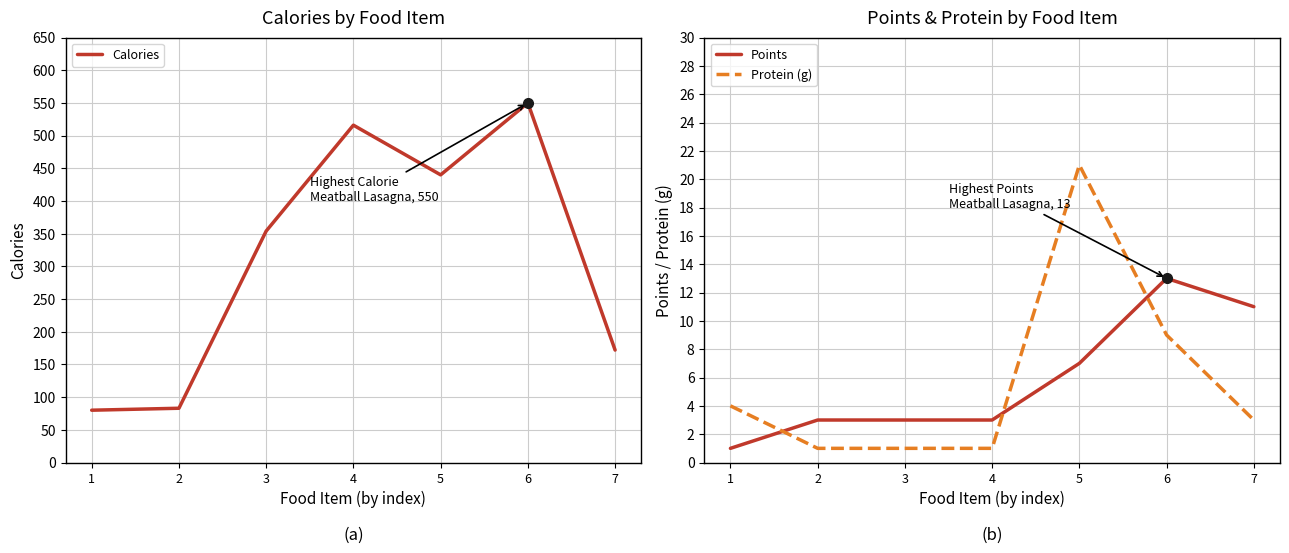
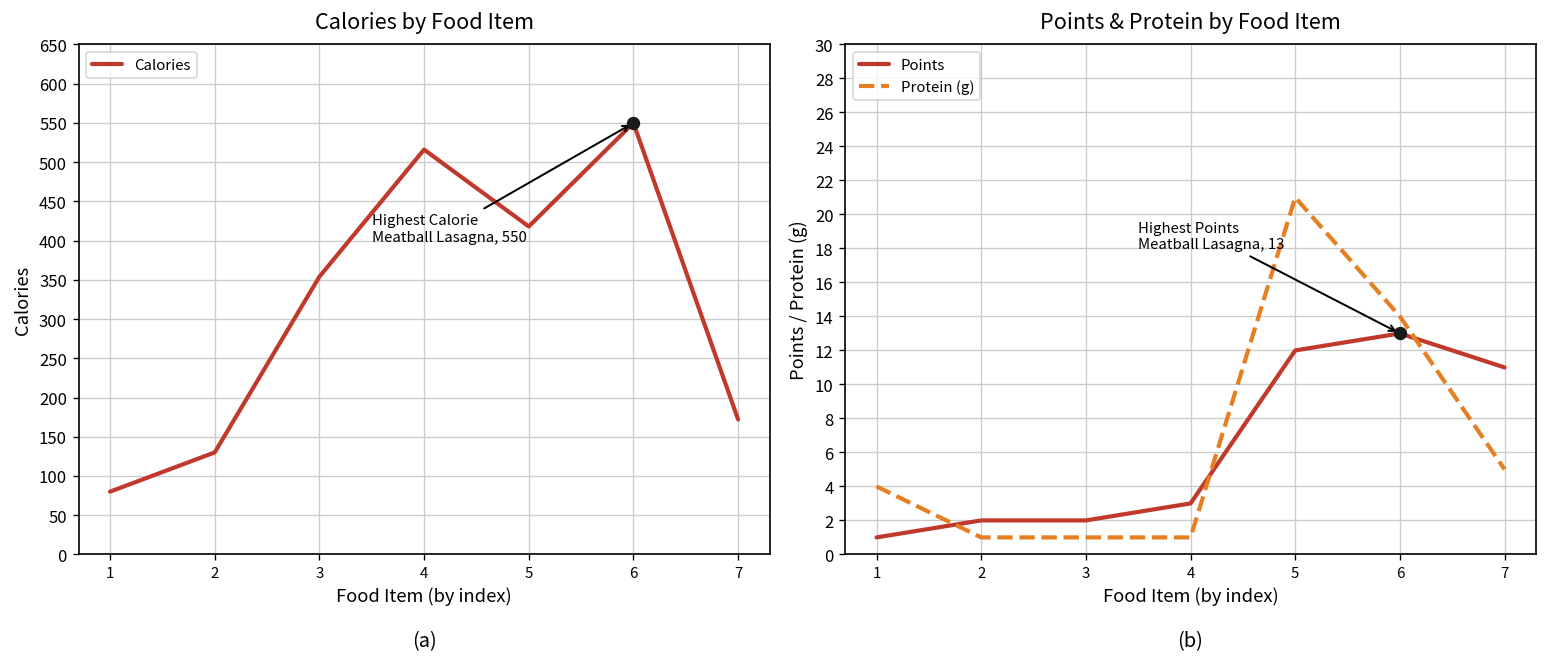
Calories by Food Item, Calories, 2: 80 -> 130
Calories by Food Item, Calories, 5: 440 -> 420
Points & Protein by Food Item, Points, 2: 3 -> 2
Points & Protein by Food Item, Points, 3: 3 -> 2
Points & Protein by Food Item, Points, 5: 7 -> 12
Points & Protein by Food Item, Protein (g), 6: 9 -> 14
Points & Protein by Food Item, Protein (g), 7: 3 -> 5
